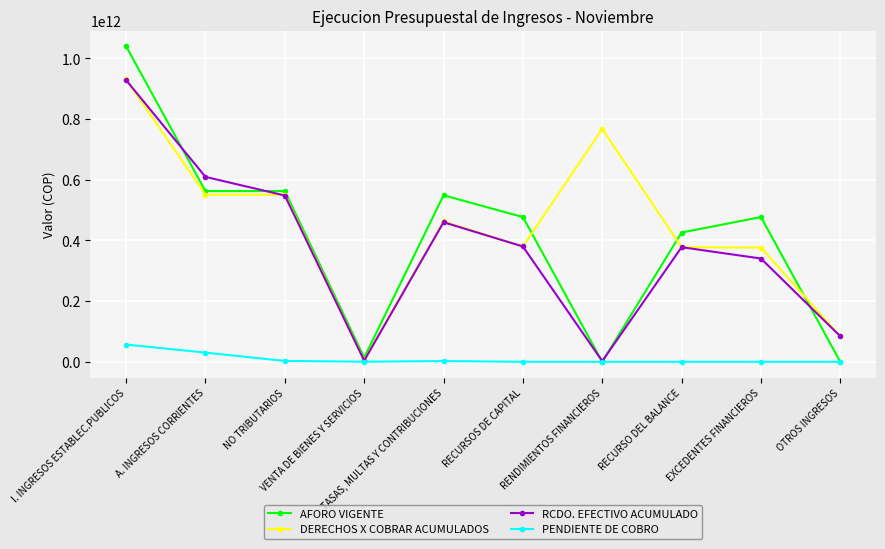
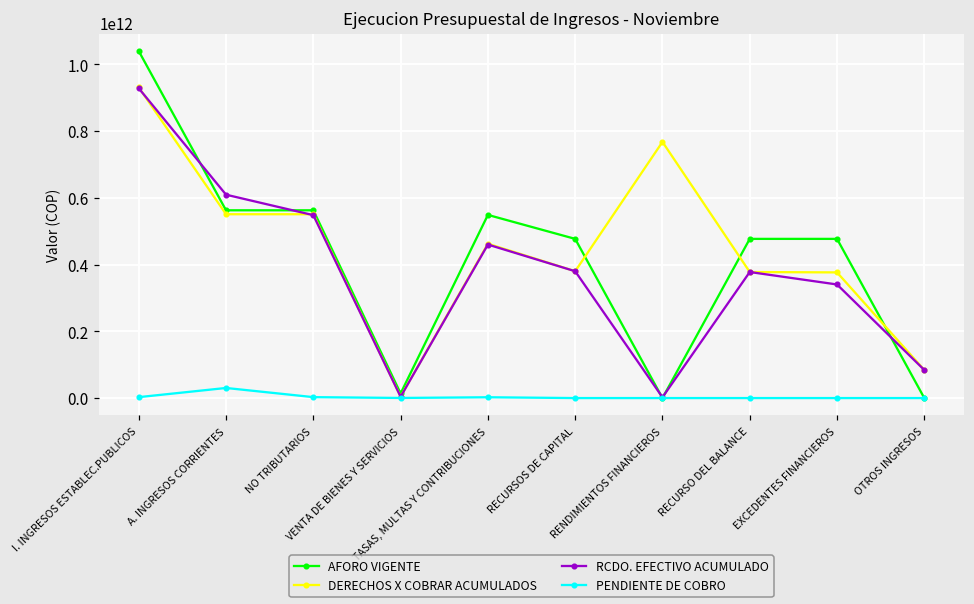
PENDIENTE DE COBRO, I. INGRESOS ESTABLEC.PUBLICOS: 60000000000 -> 0
AFORO VIGENTE, RECURSO DEL BALANCE: 430000000000 -> 480000000000
